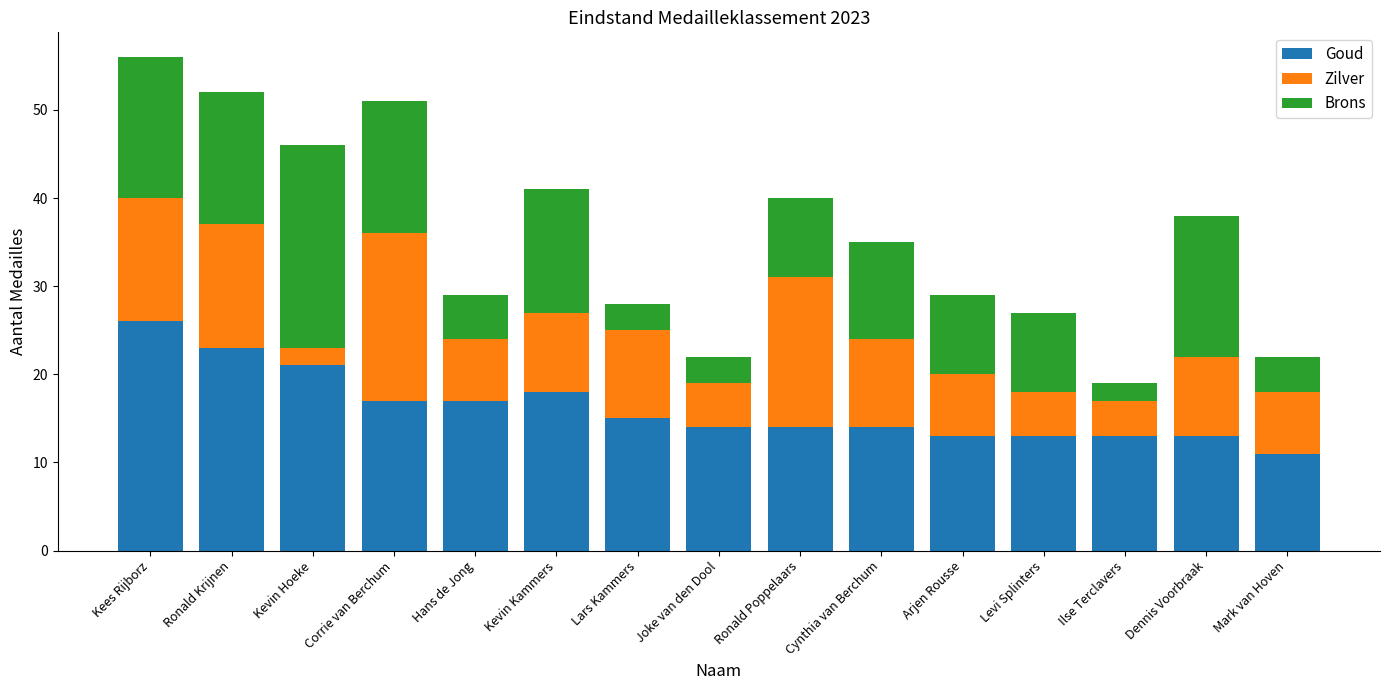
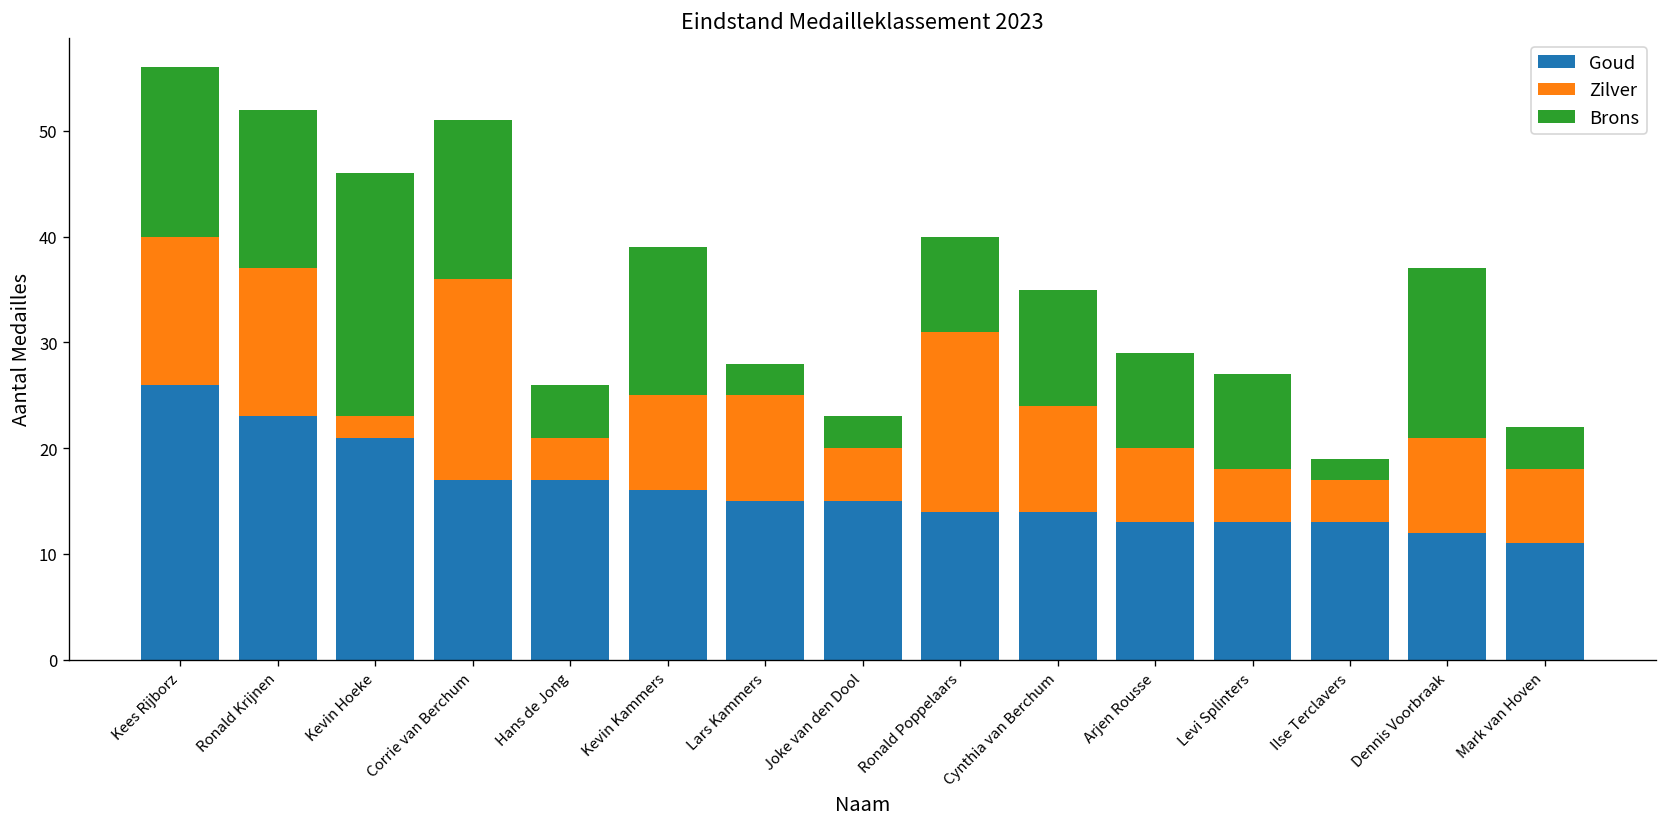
Zilver, Hans de Jong: 7 -> 4
Goud, Kevin Kammers: 18 -> 16
Goud, Joke van den Dool: 14 -> 15
Goud, Dennis Voorbraak: 13 -> 12
